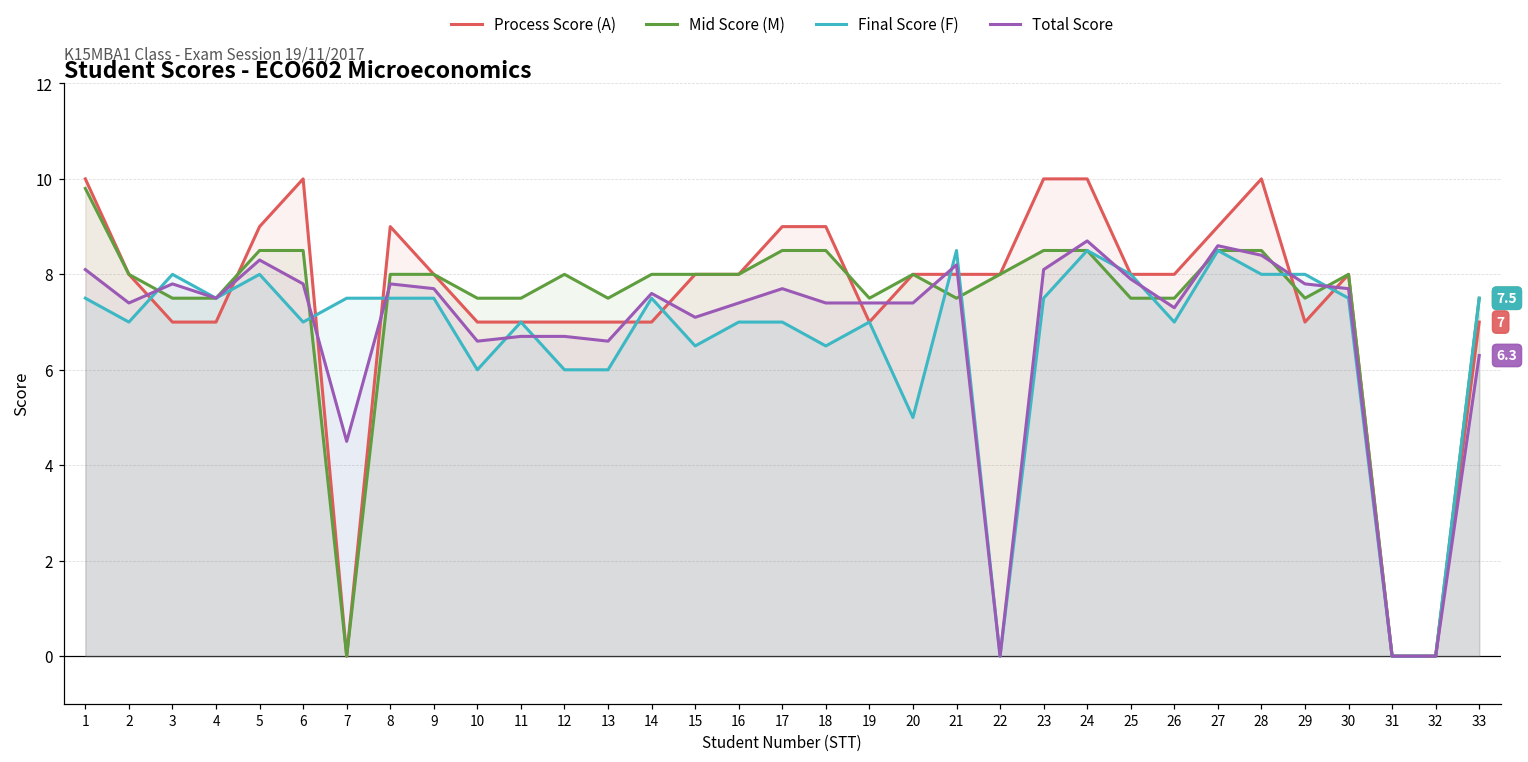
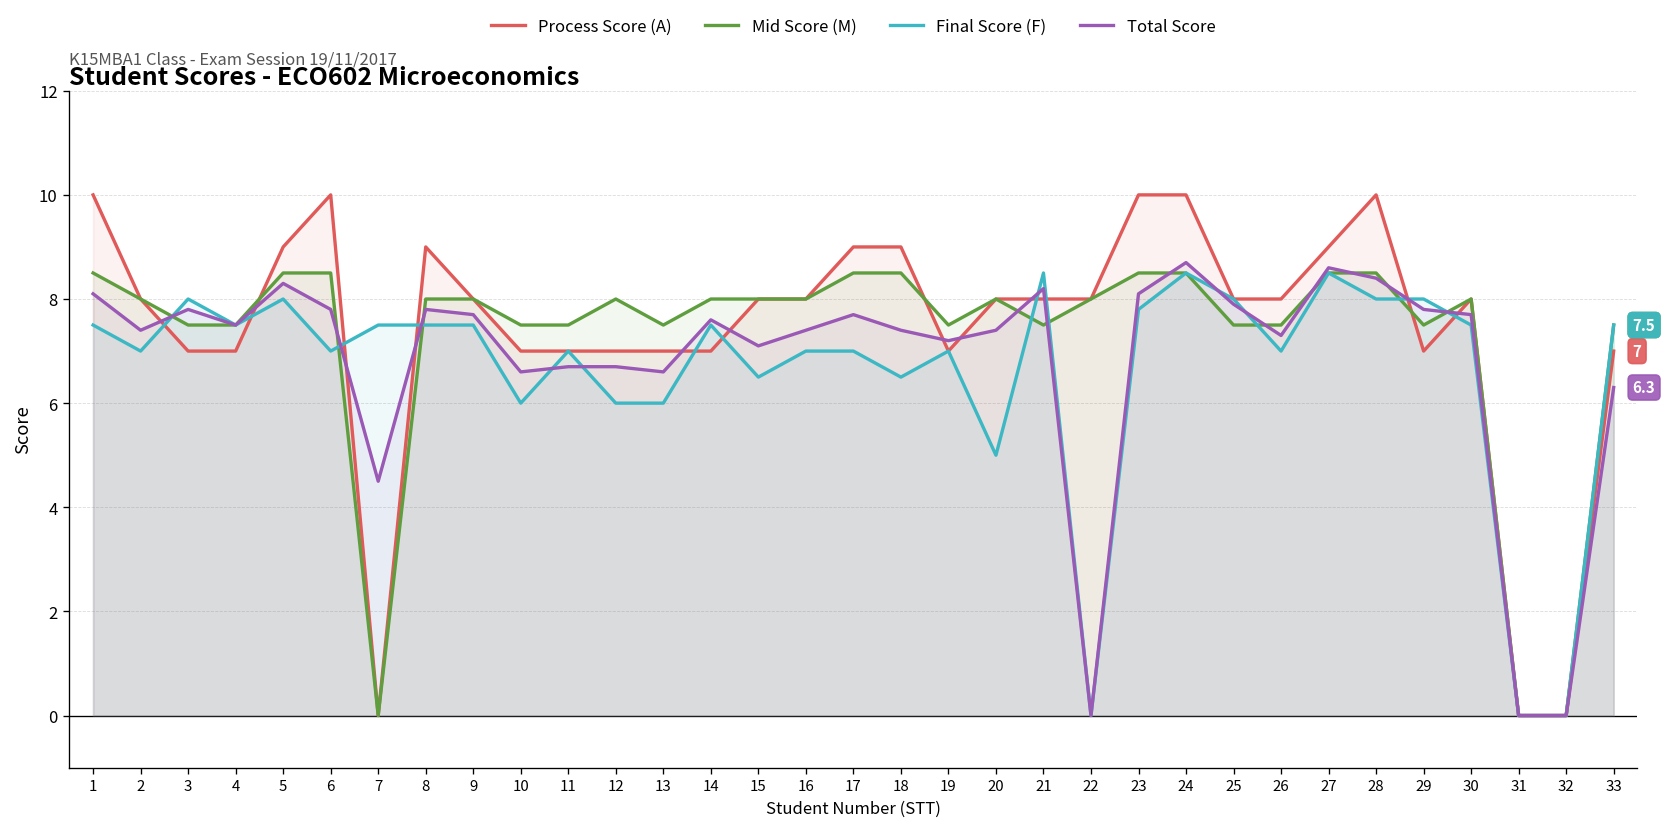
Mid Score (M), 1: 9.8 -> 8.5
Total Score, 19: 7.4 -> 7.2
Final Score (F), 23: 7.5 -> 7.8
